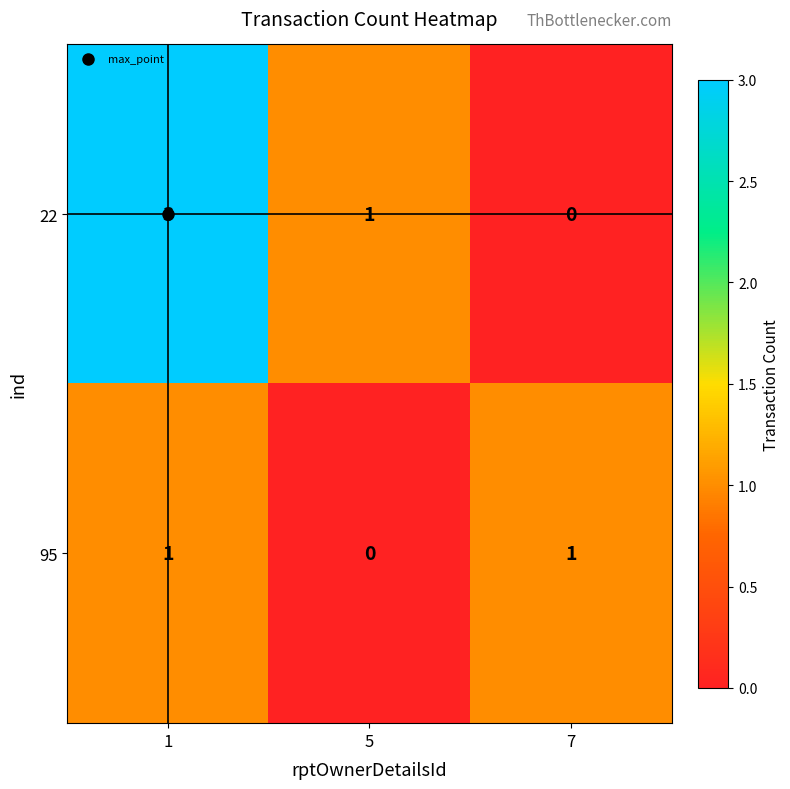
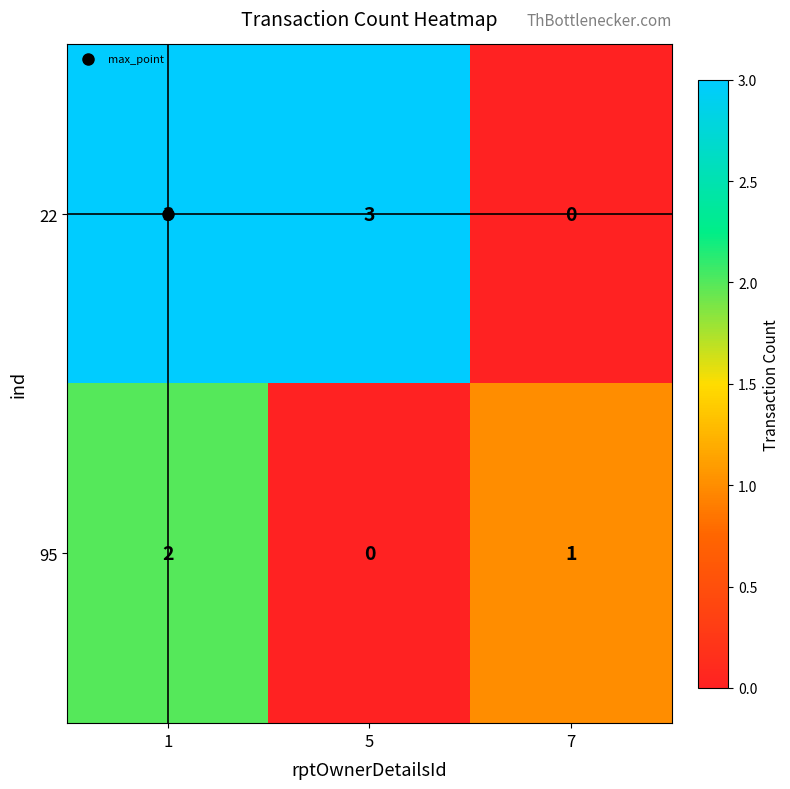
22, 5: 1 -> 3
95, 1: 1 -> 2
